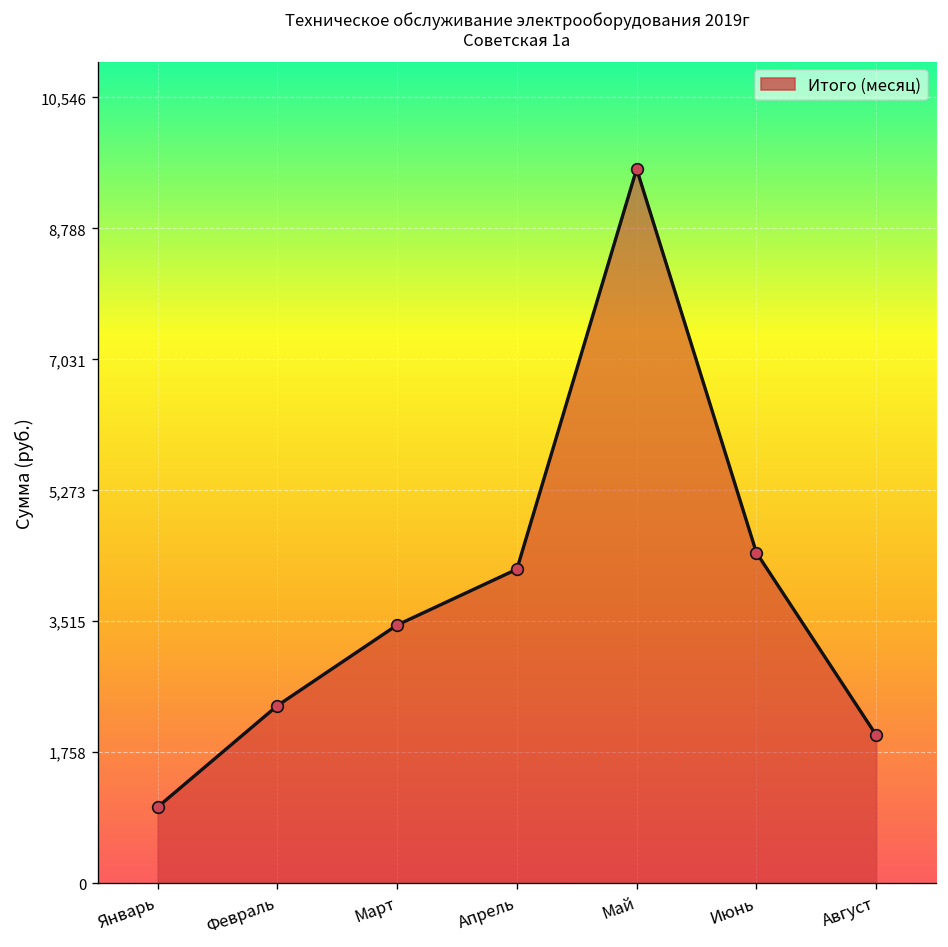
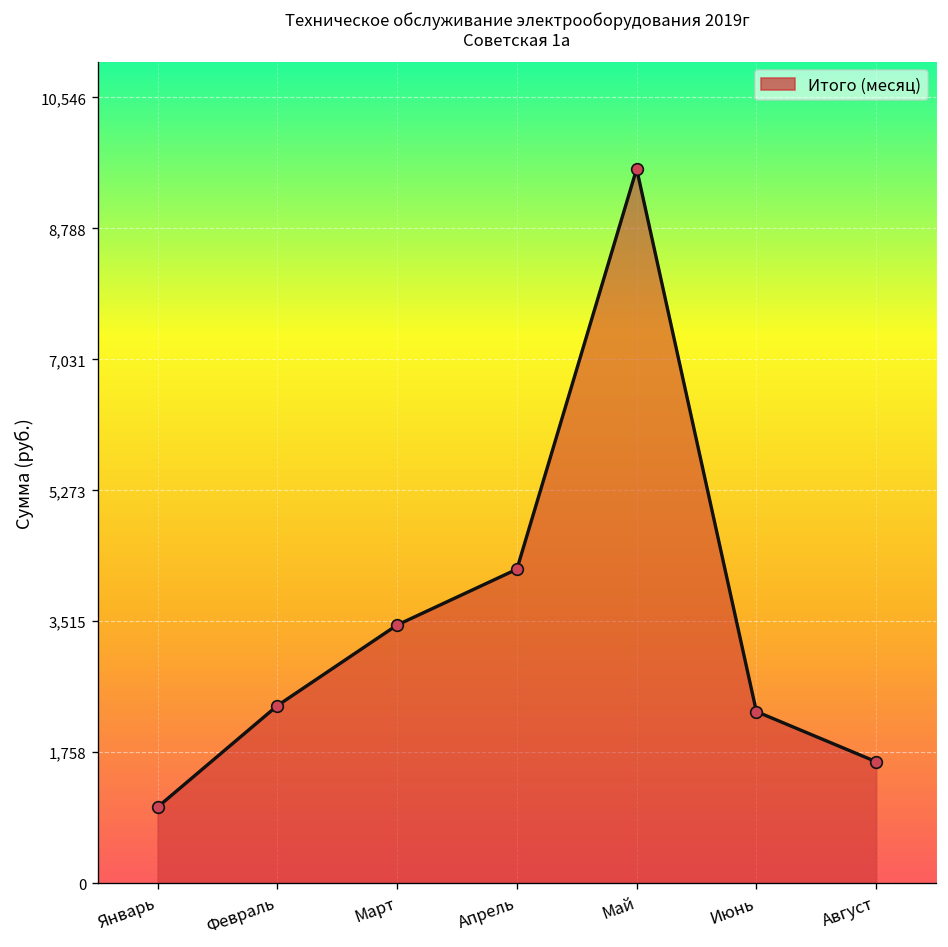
Июнь: 4,400 -> 2,300
Август: 2,000 -> 1,600
